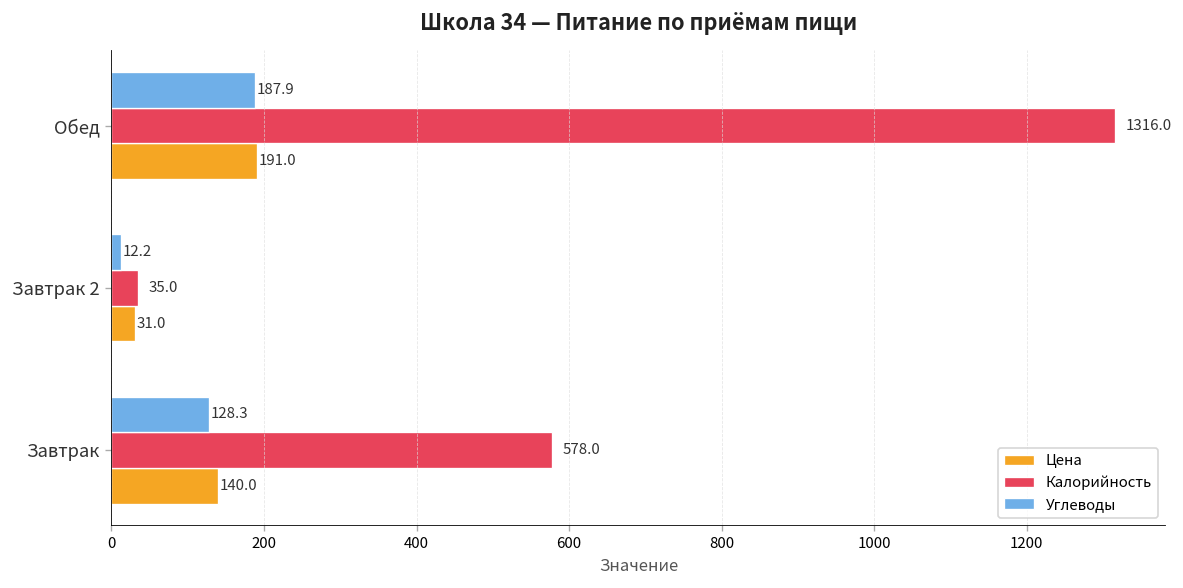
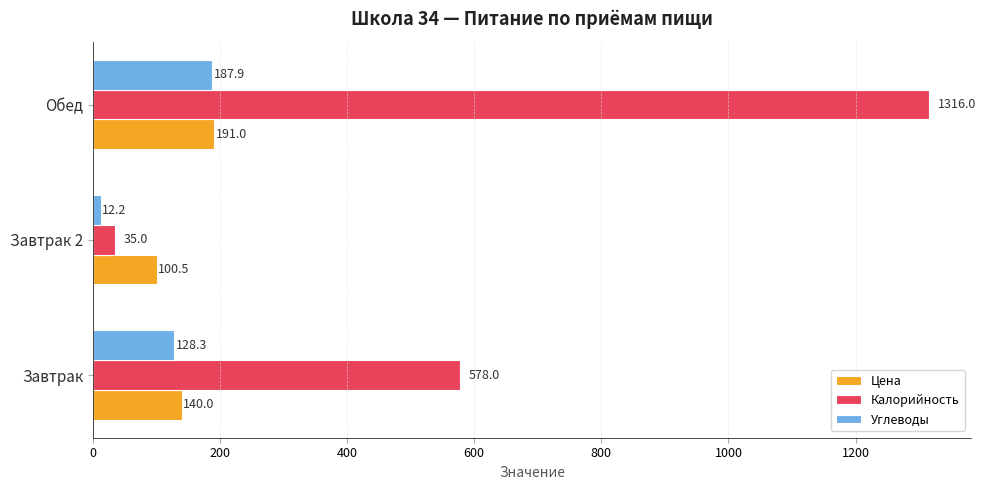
Цена, Завтрак 2: 31.0 -> 100.5
